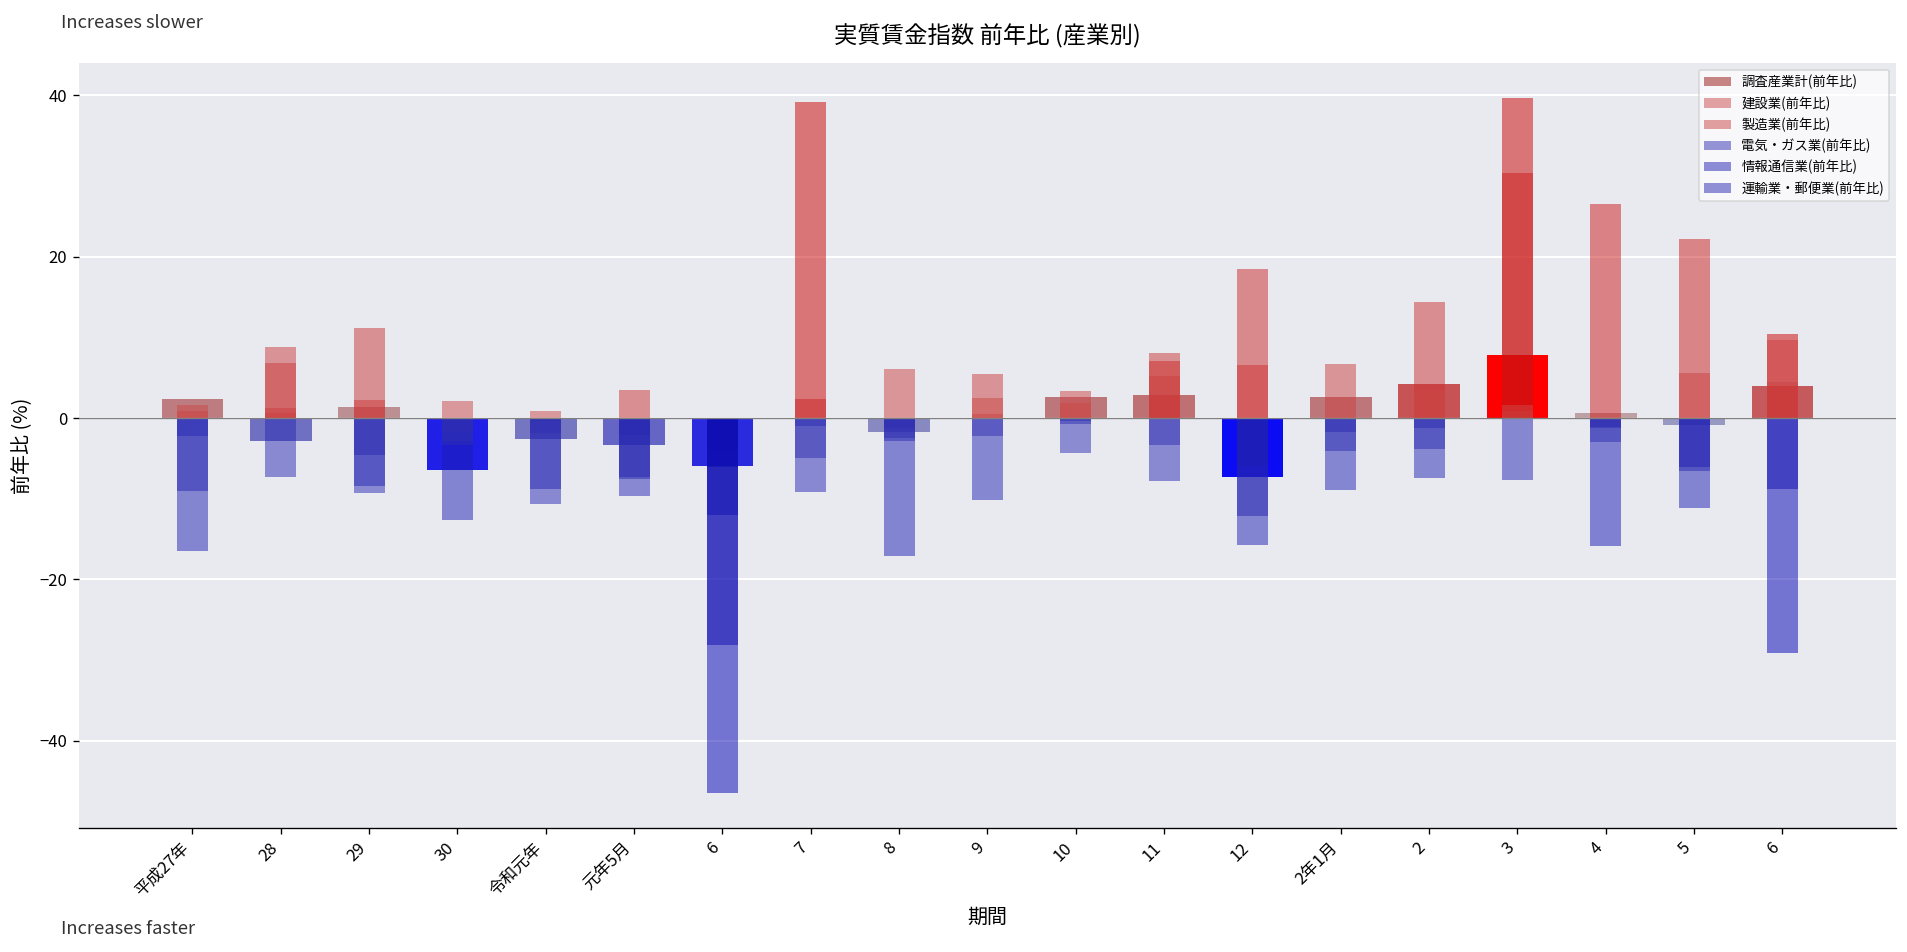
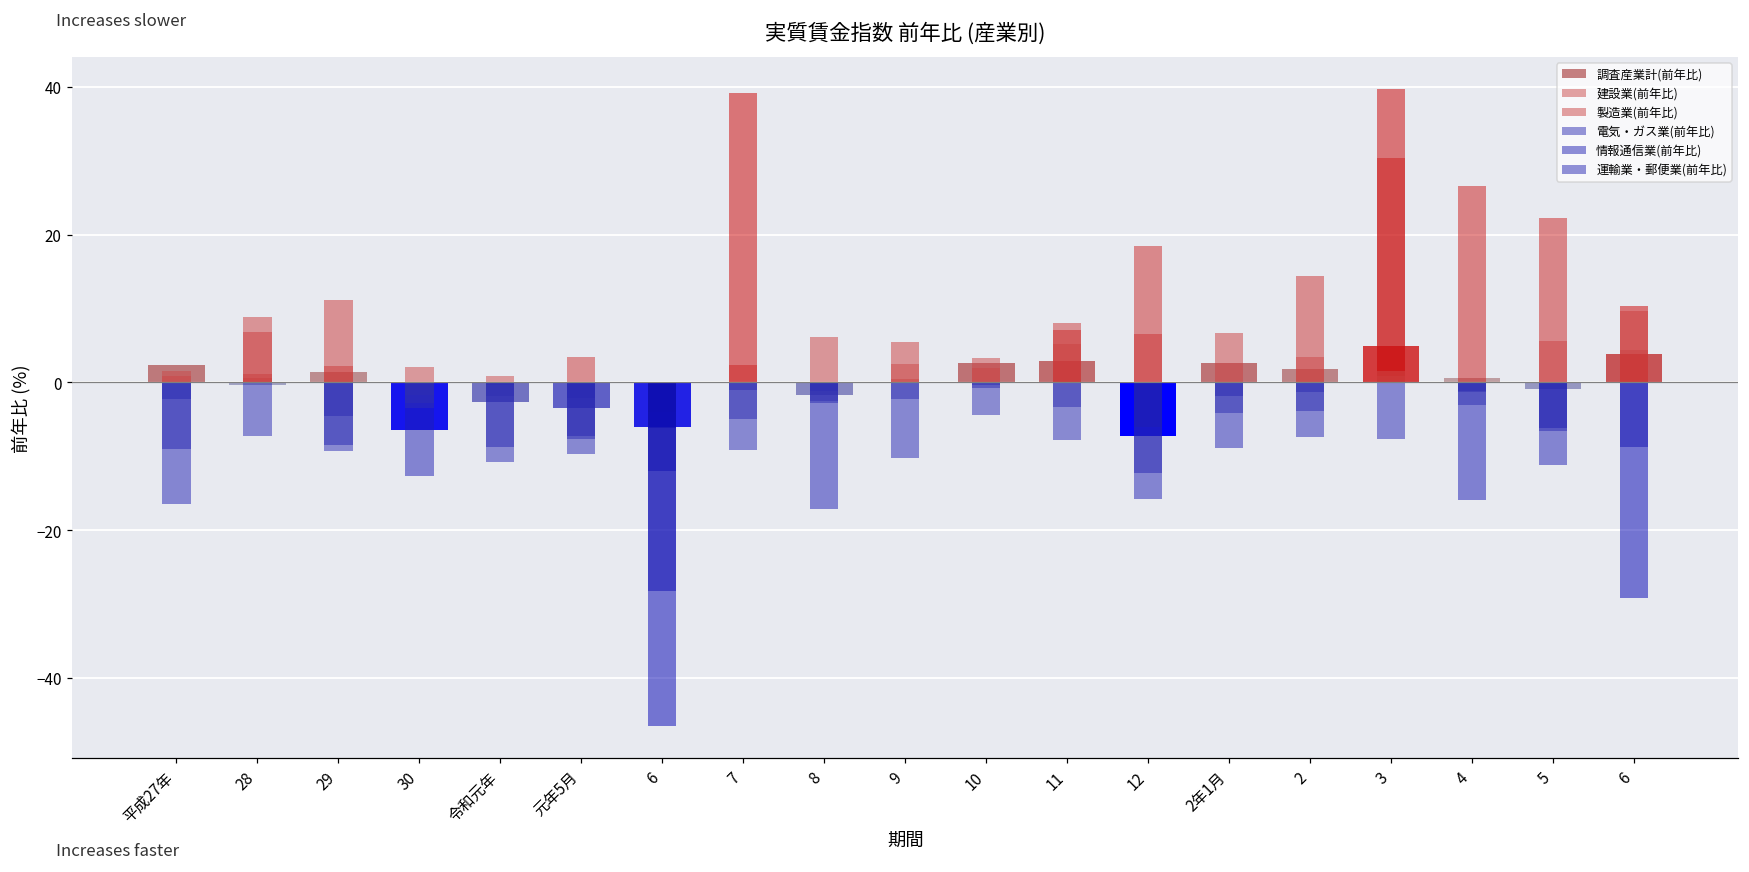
調査産業計(前年比), 28: -3 -> 0
調査産業計(前年比), 2: 4 -> 2
調査産業計(前年比), 3: 8 -> 5
